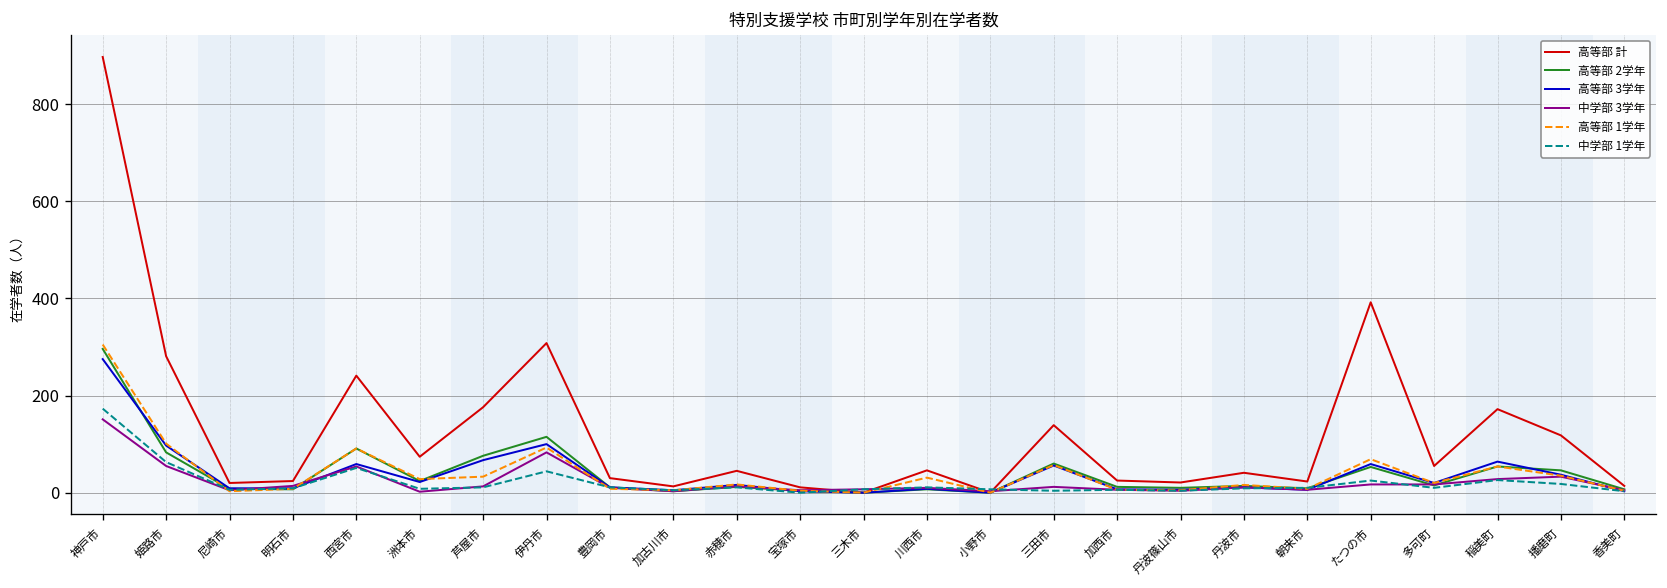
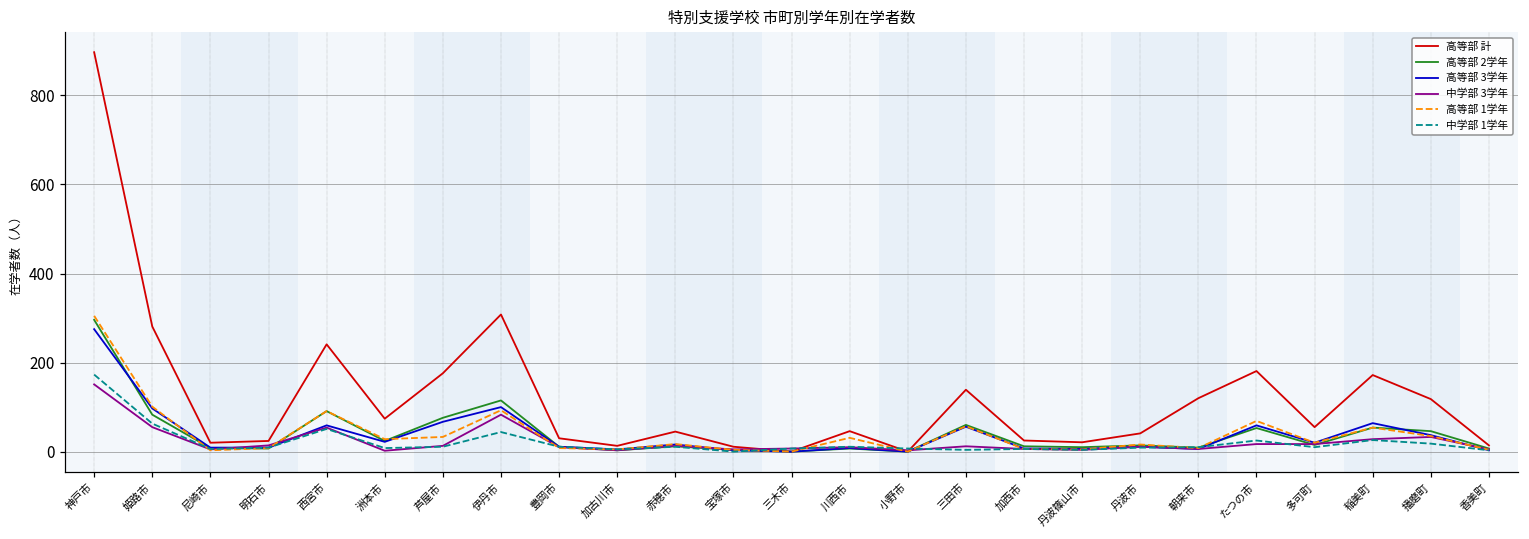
高等部 計, 朝来市: 20 -> 120
高等部 計, たつの市: 390 -> 180
